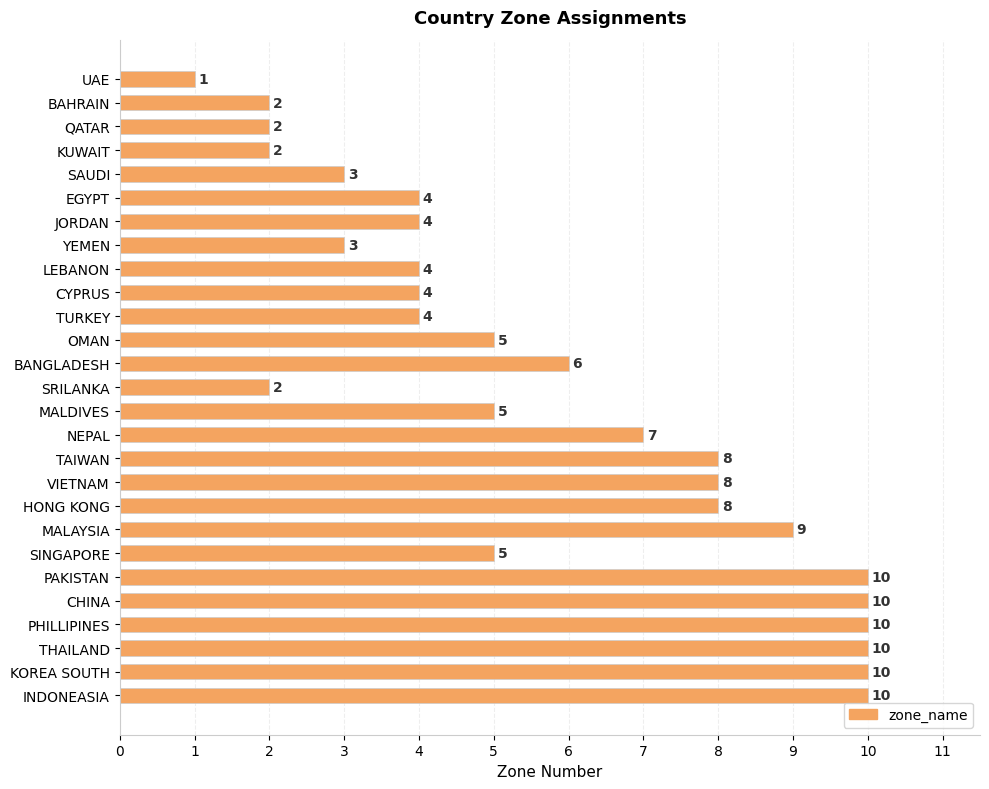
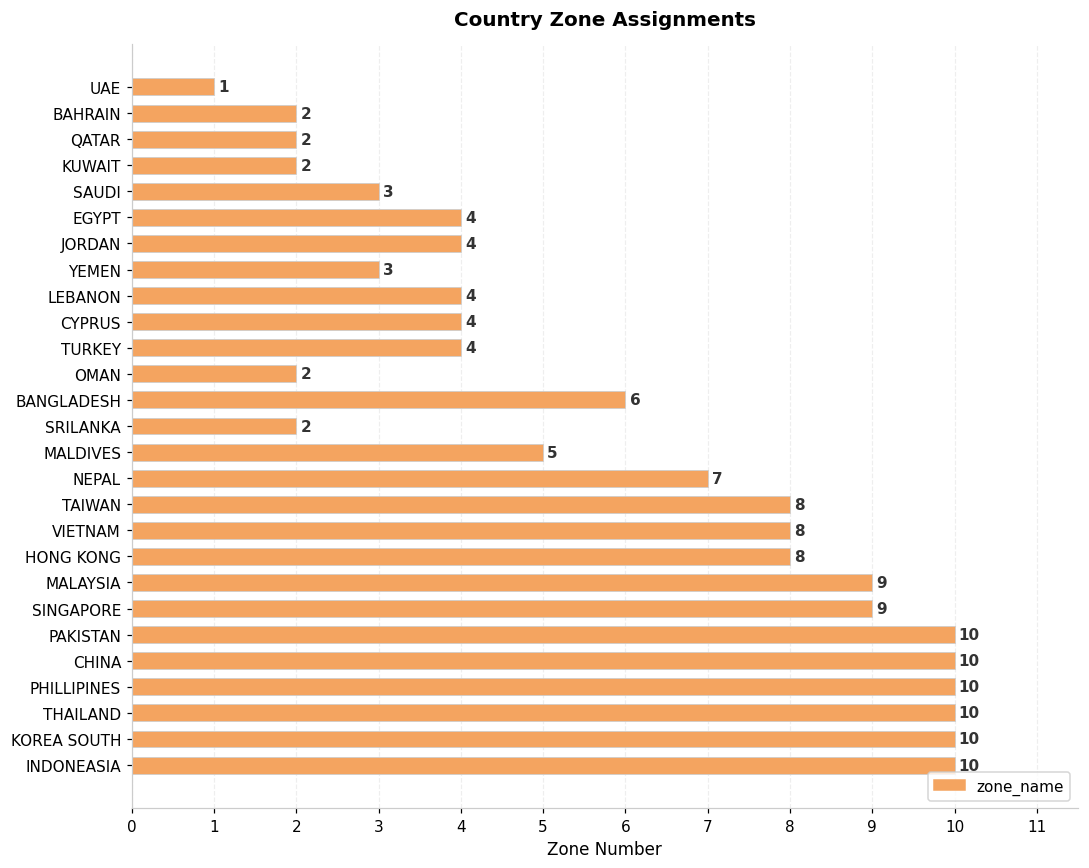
OMAN: 5 -> 2
SINGAPORE: 5 -> 9
